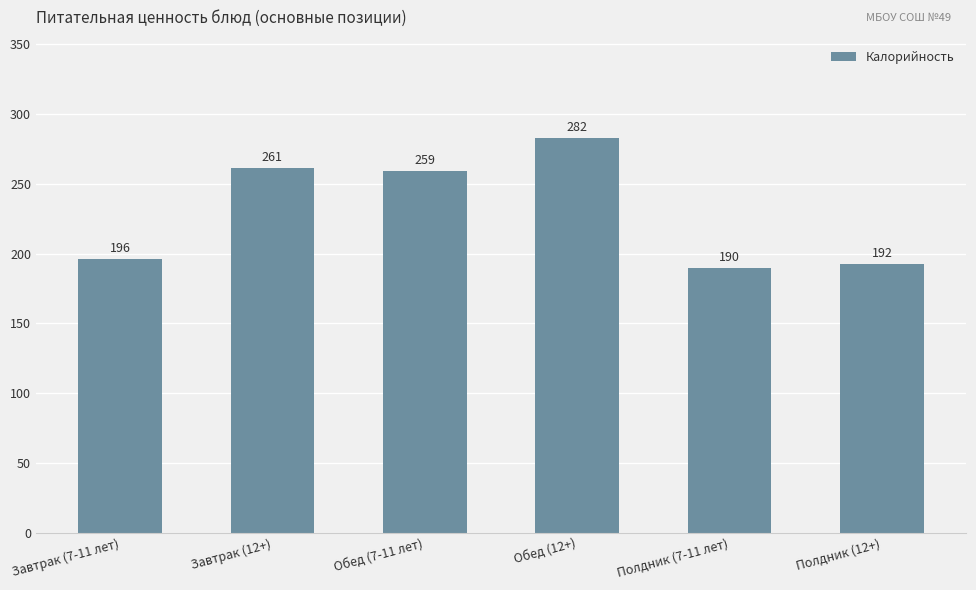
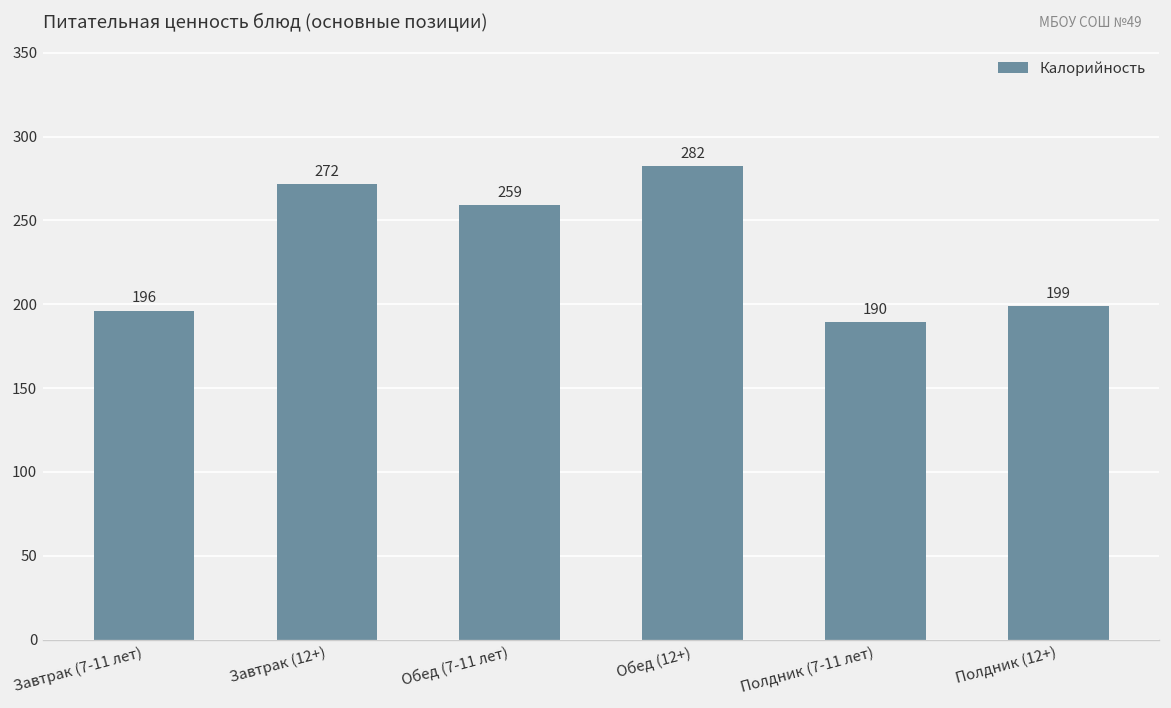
Завтрак (12+): 261 -> 272
Полдник (12+): 192 -> 199
